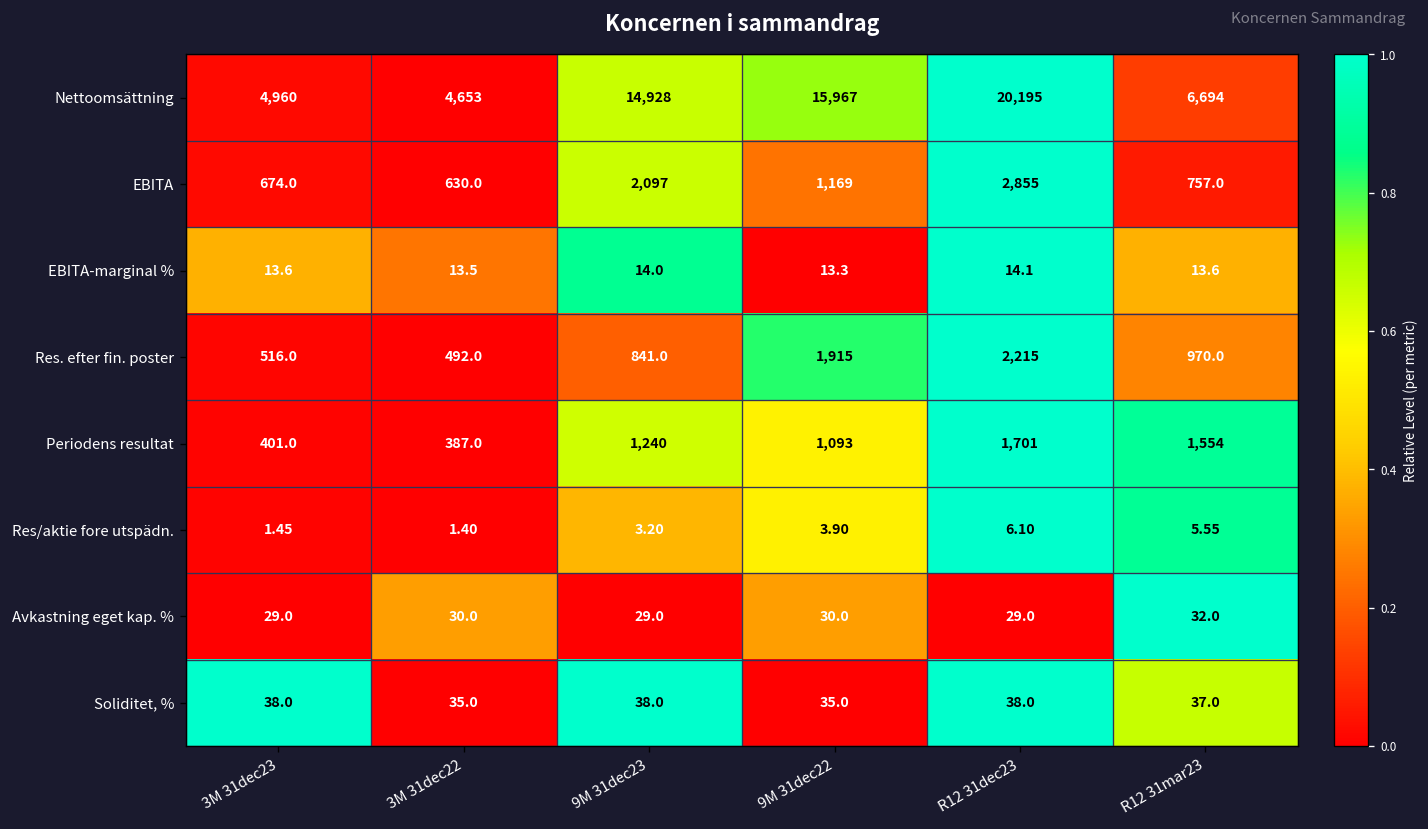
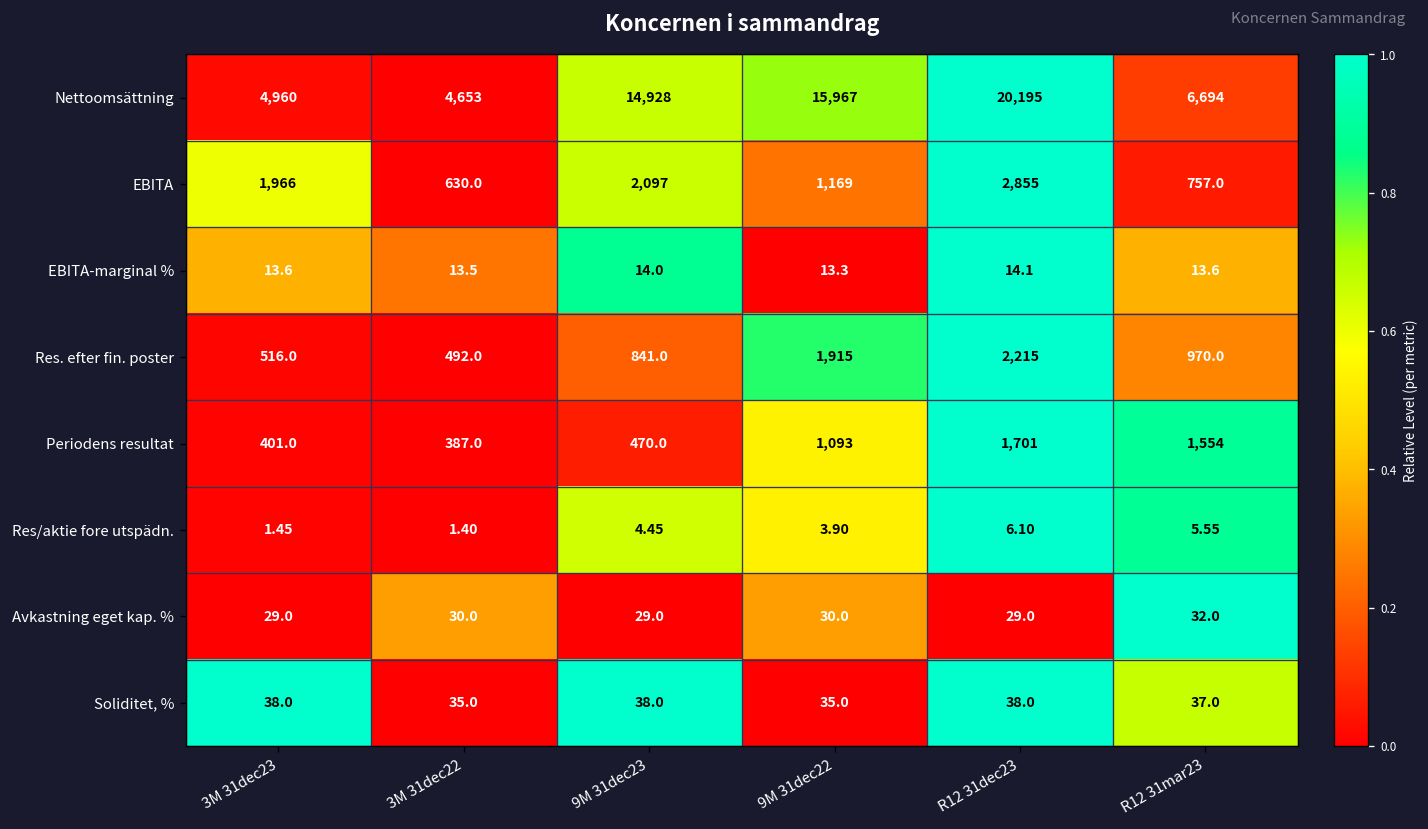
EBITA, 3M 31dec23: 674.0 -> 1,966
Periodens resultat, 9M 31dec23: 1,240 -> 470.0
Res/aktie fore utspädn., 9M 31dec23: 3.20 -> 4.45
